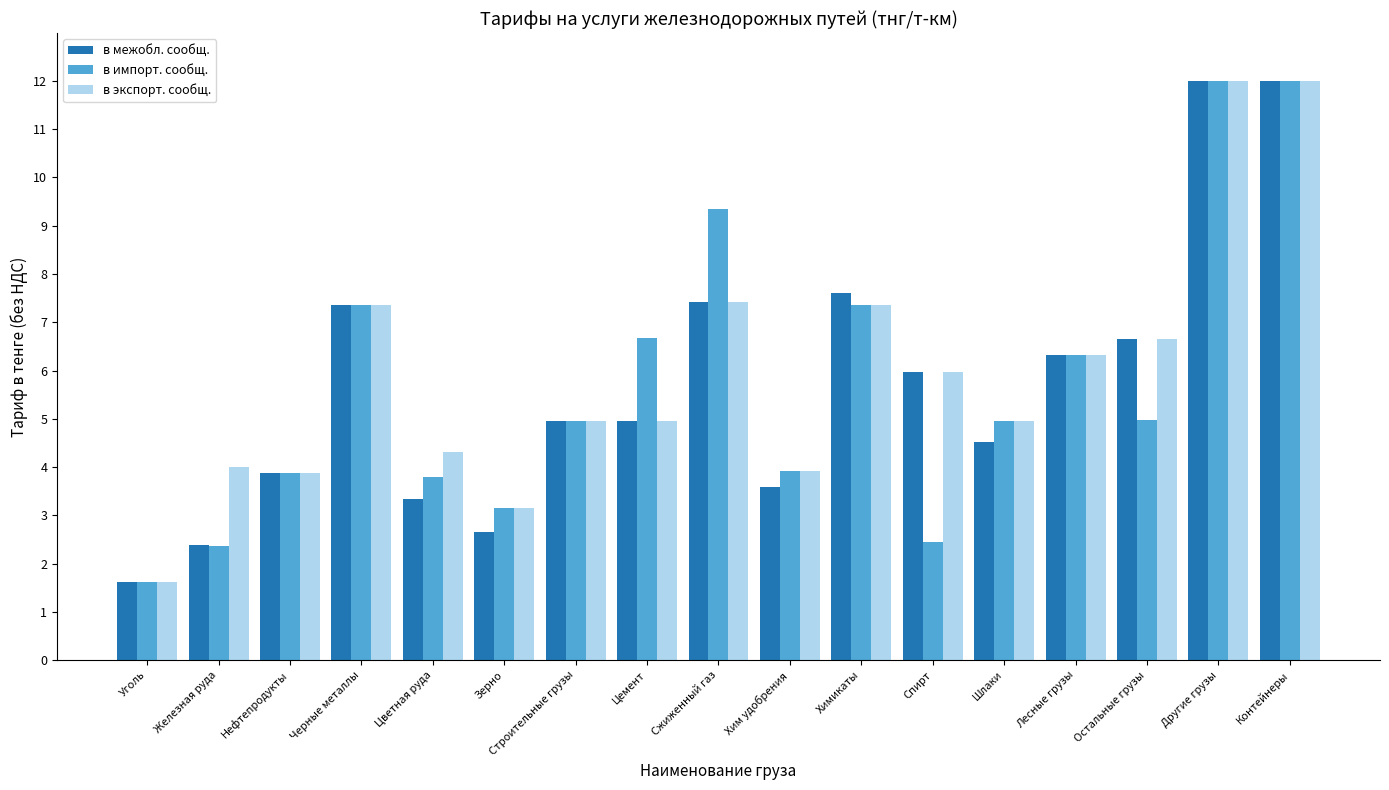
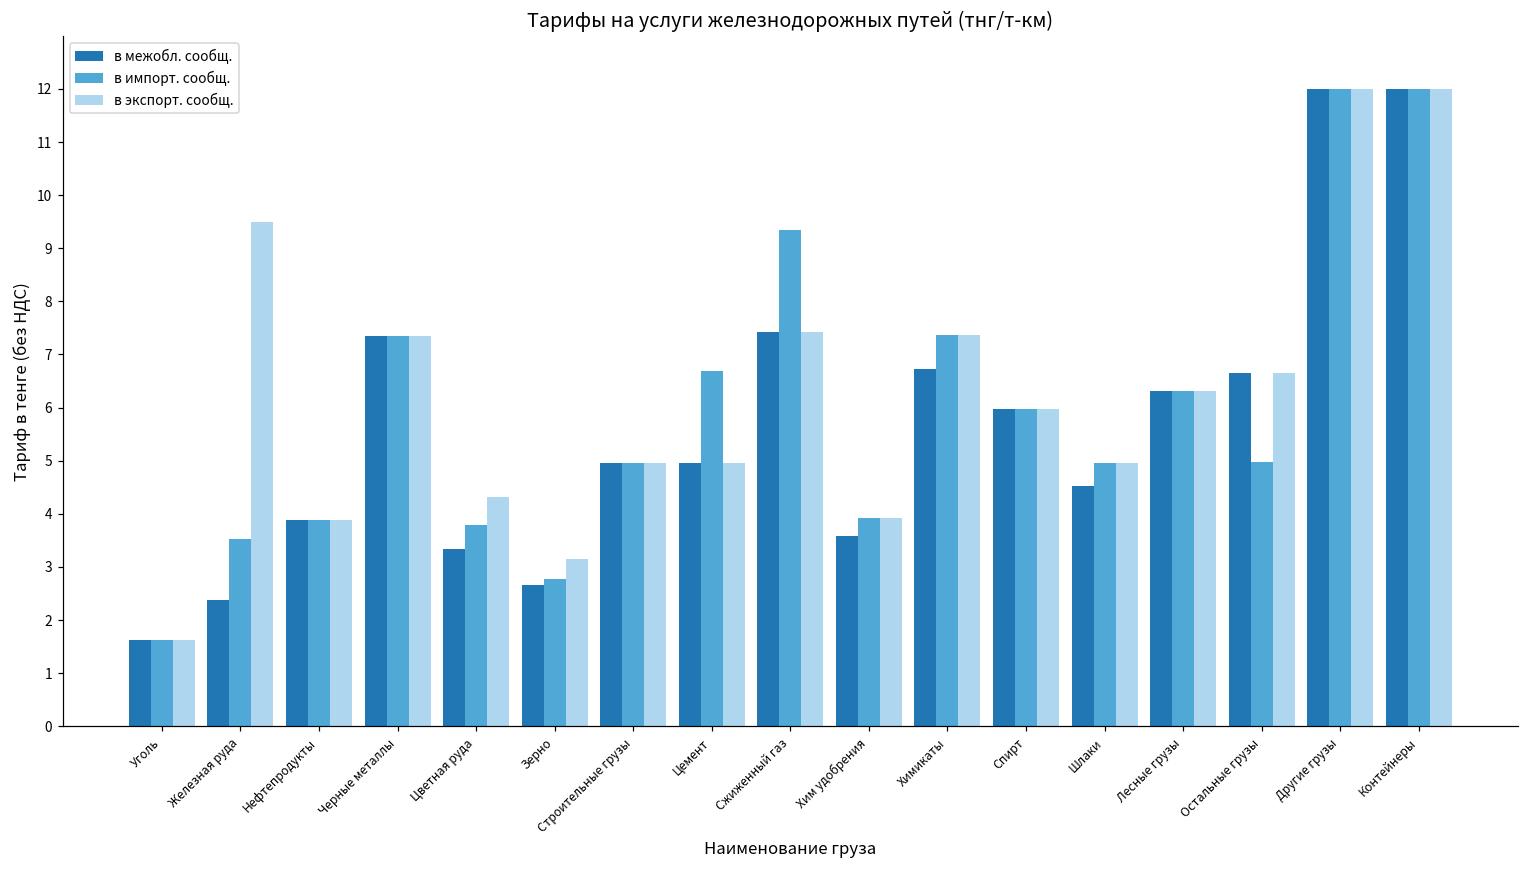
в импорт. сообщ., Железная руда: 2.4 -> 3.5
в экспорт. сообщ., Железная руда: 4.0 -> 9.5
в импорт. сообщ., Зерно: 3.2 -> 2.8
в межобл. сообщ., Химикаты: 7.6 -> 6.7
в импорт. сообщ., Спирт: 2.4 -> 6.0
